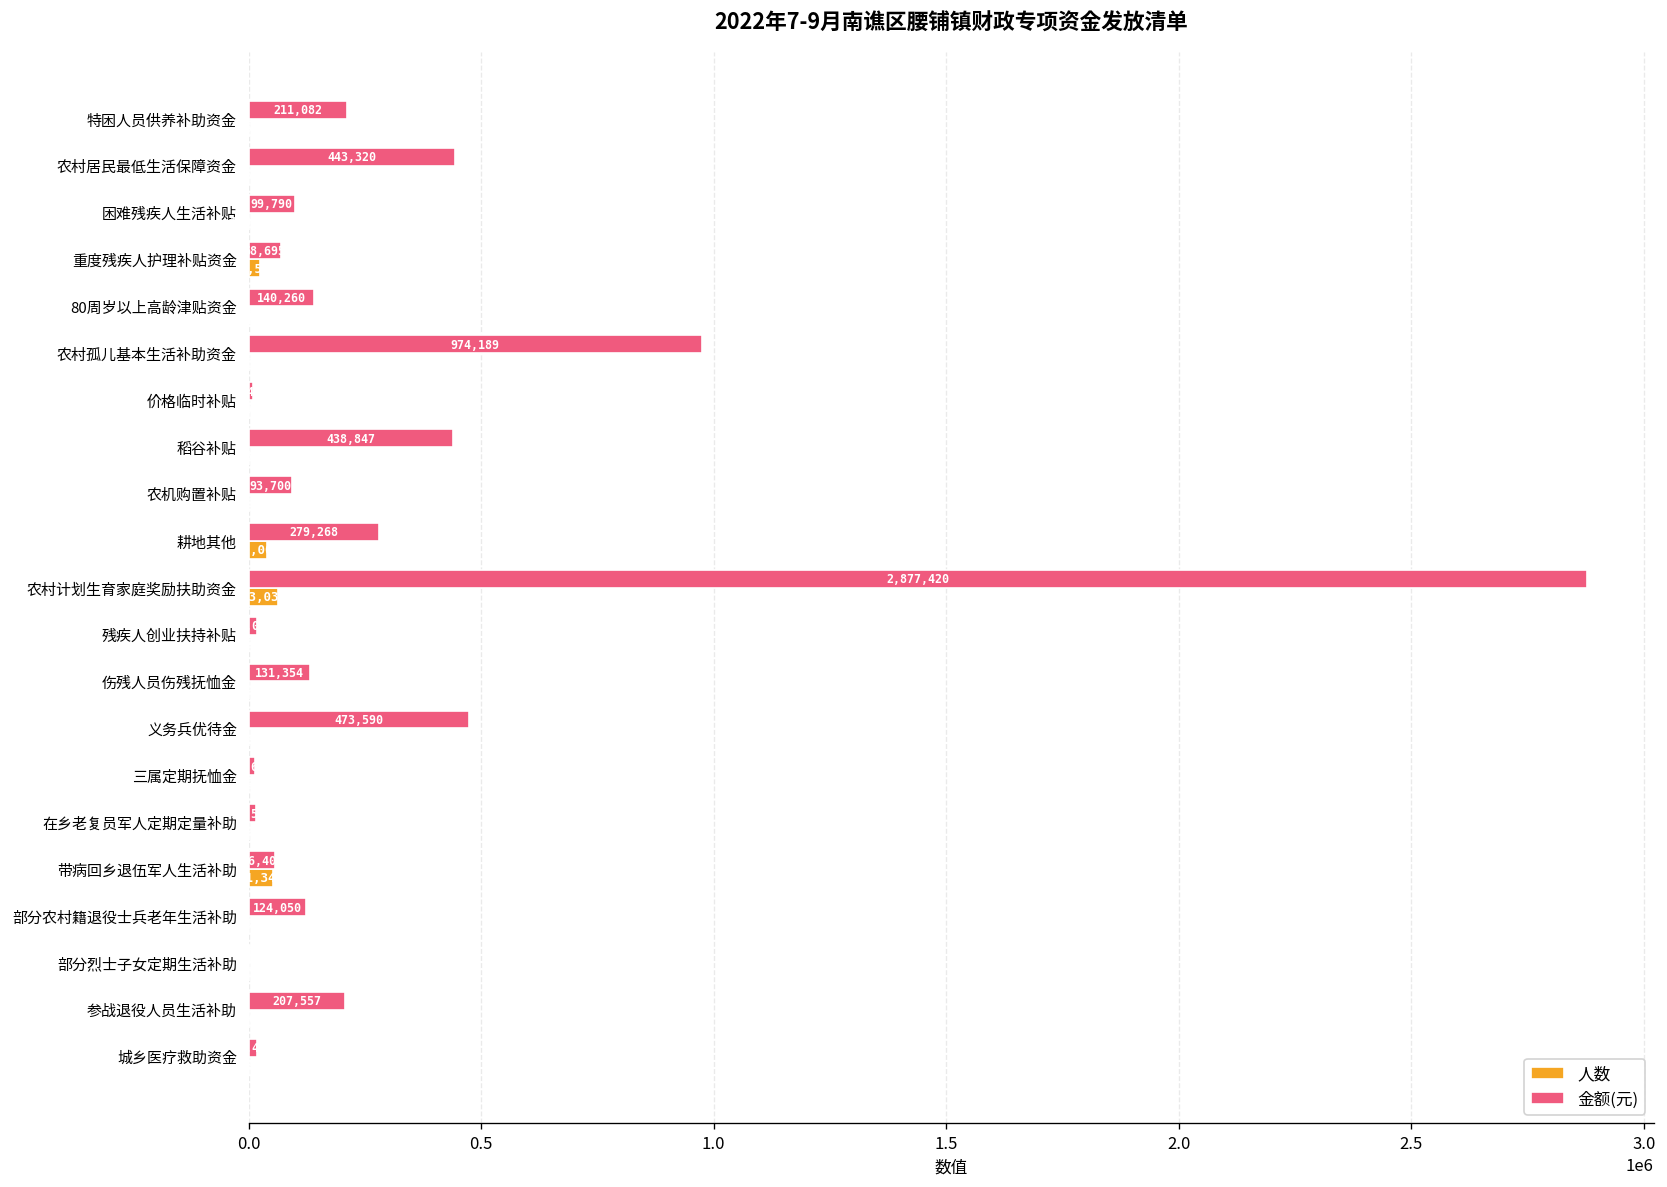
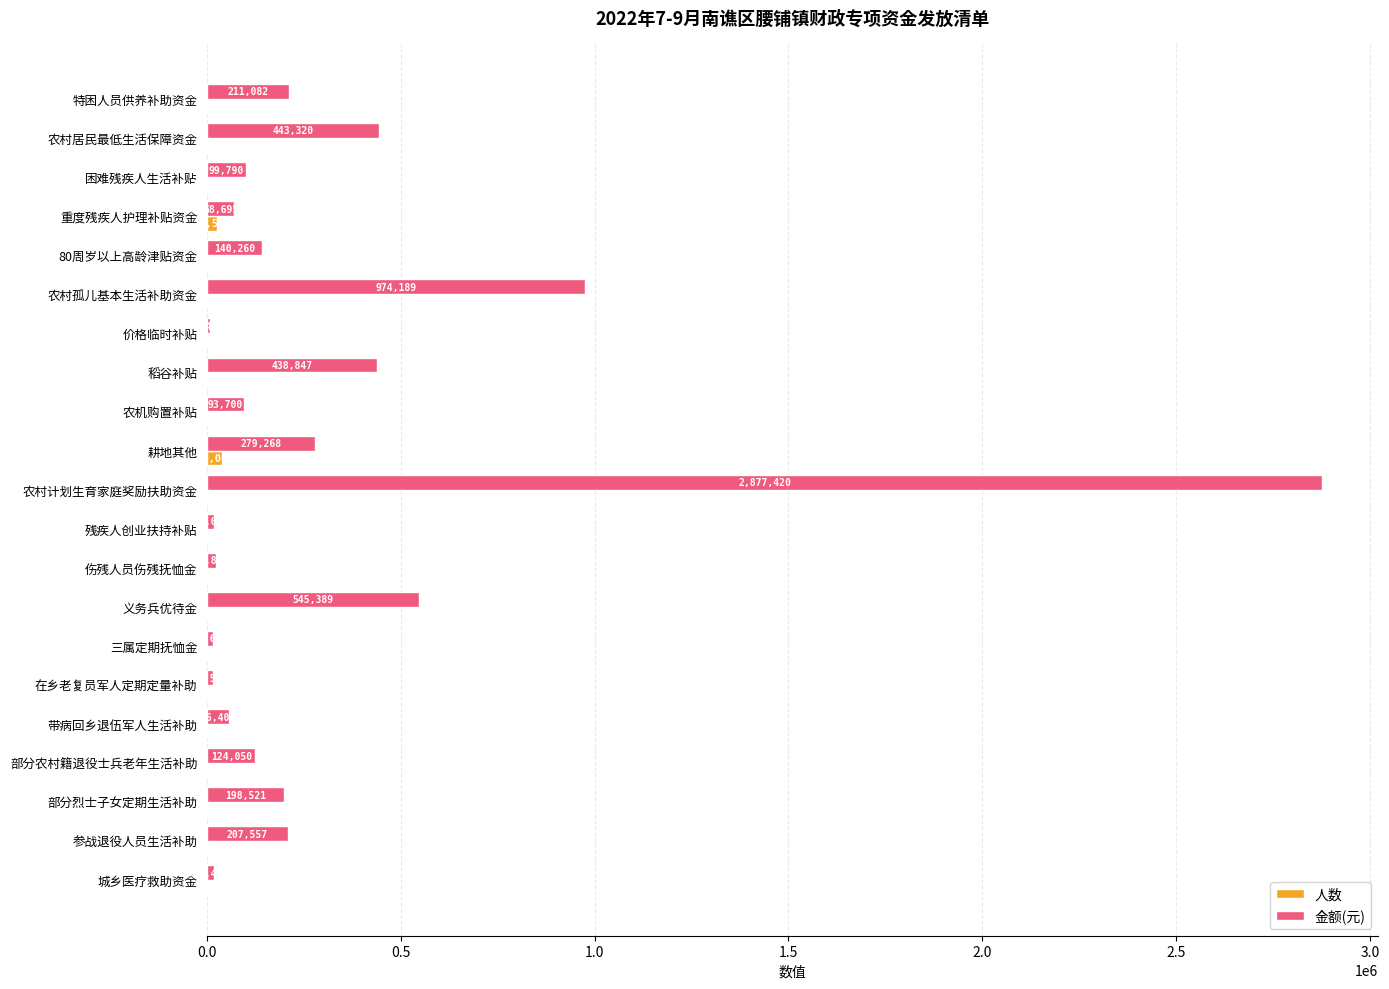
人数, 农村计划生育家庭奖励扶助资金: 60000 -> 0
金额(元), 伤残人员伤残抚恤金: 130000 -> 20000
金额(元), 义务兵优待金: 473,590 -> 545,389
人数, 带病回乡退伍军人生活补助: 50000 -> 0
金额(元), 部分烈士子女定期生活补助: 0 -> 200000
